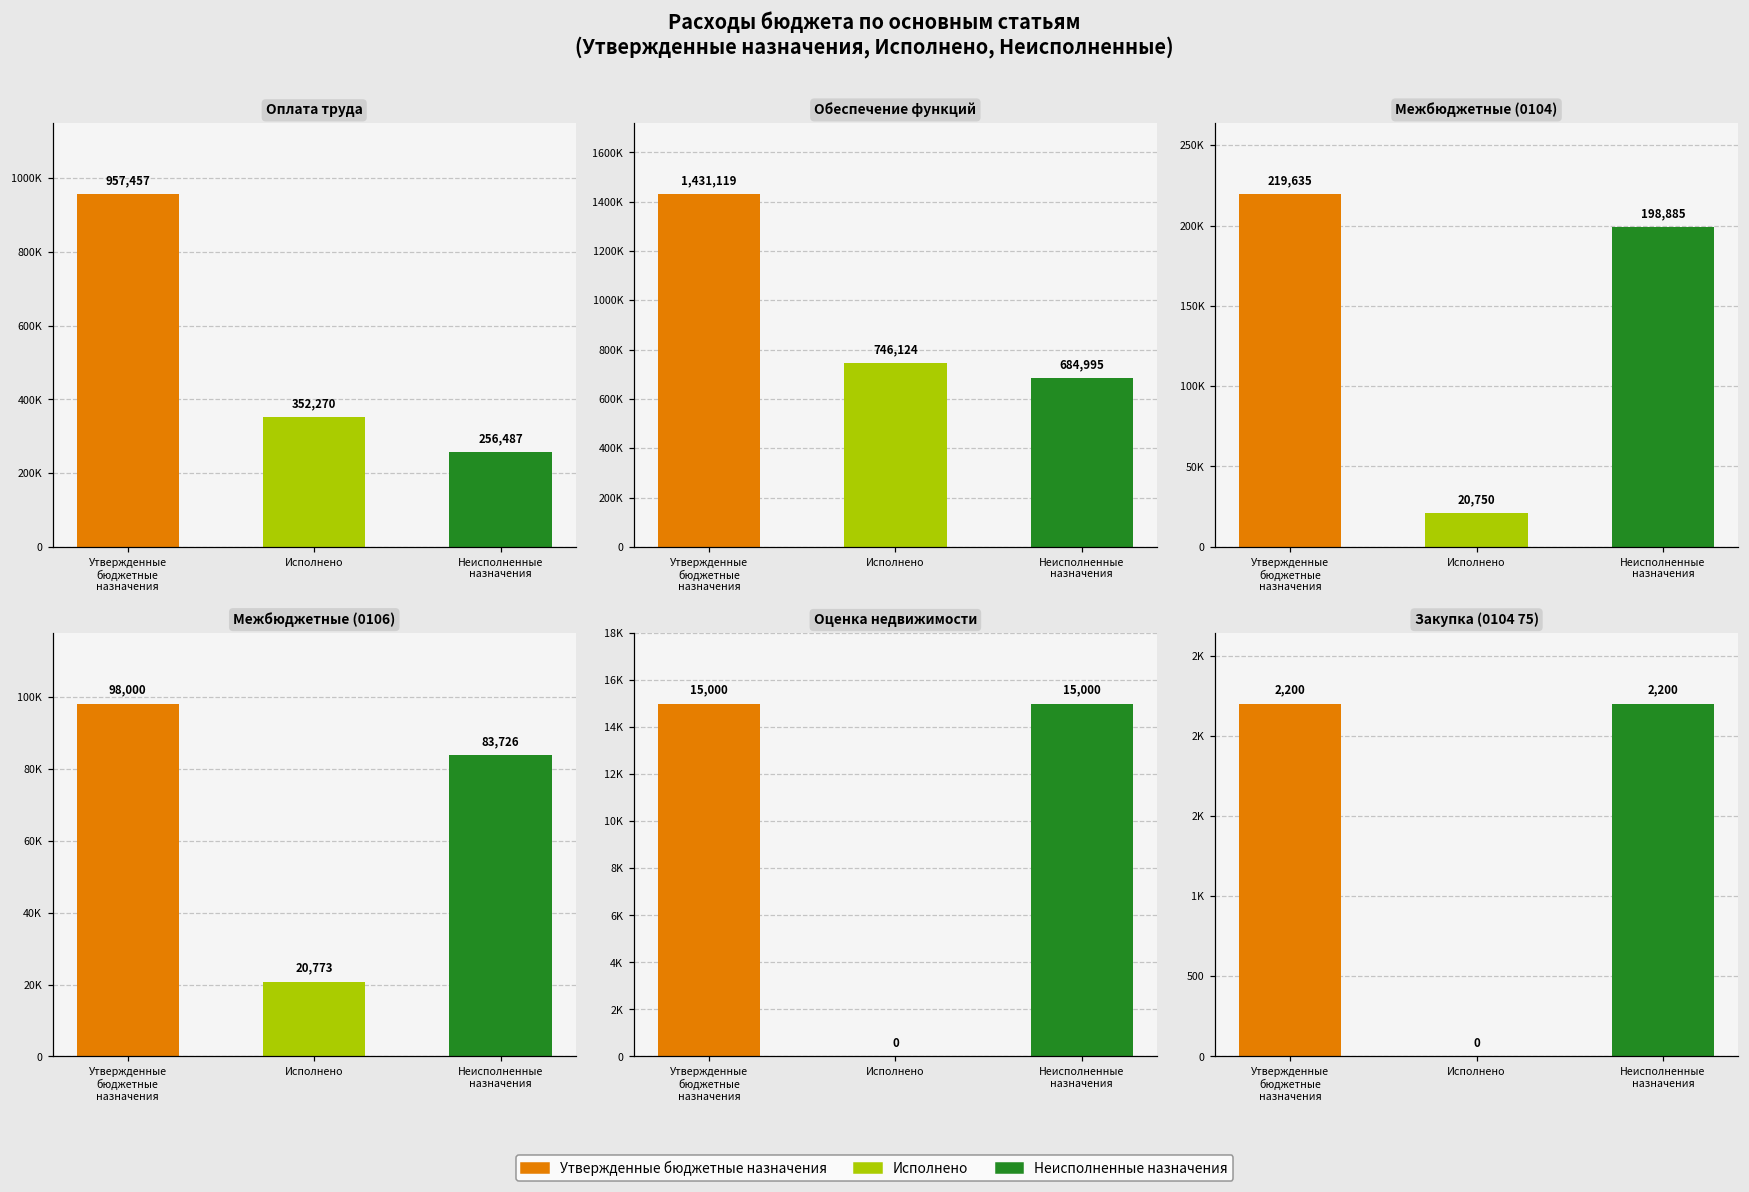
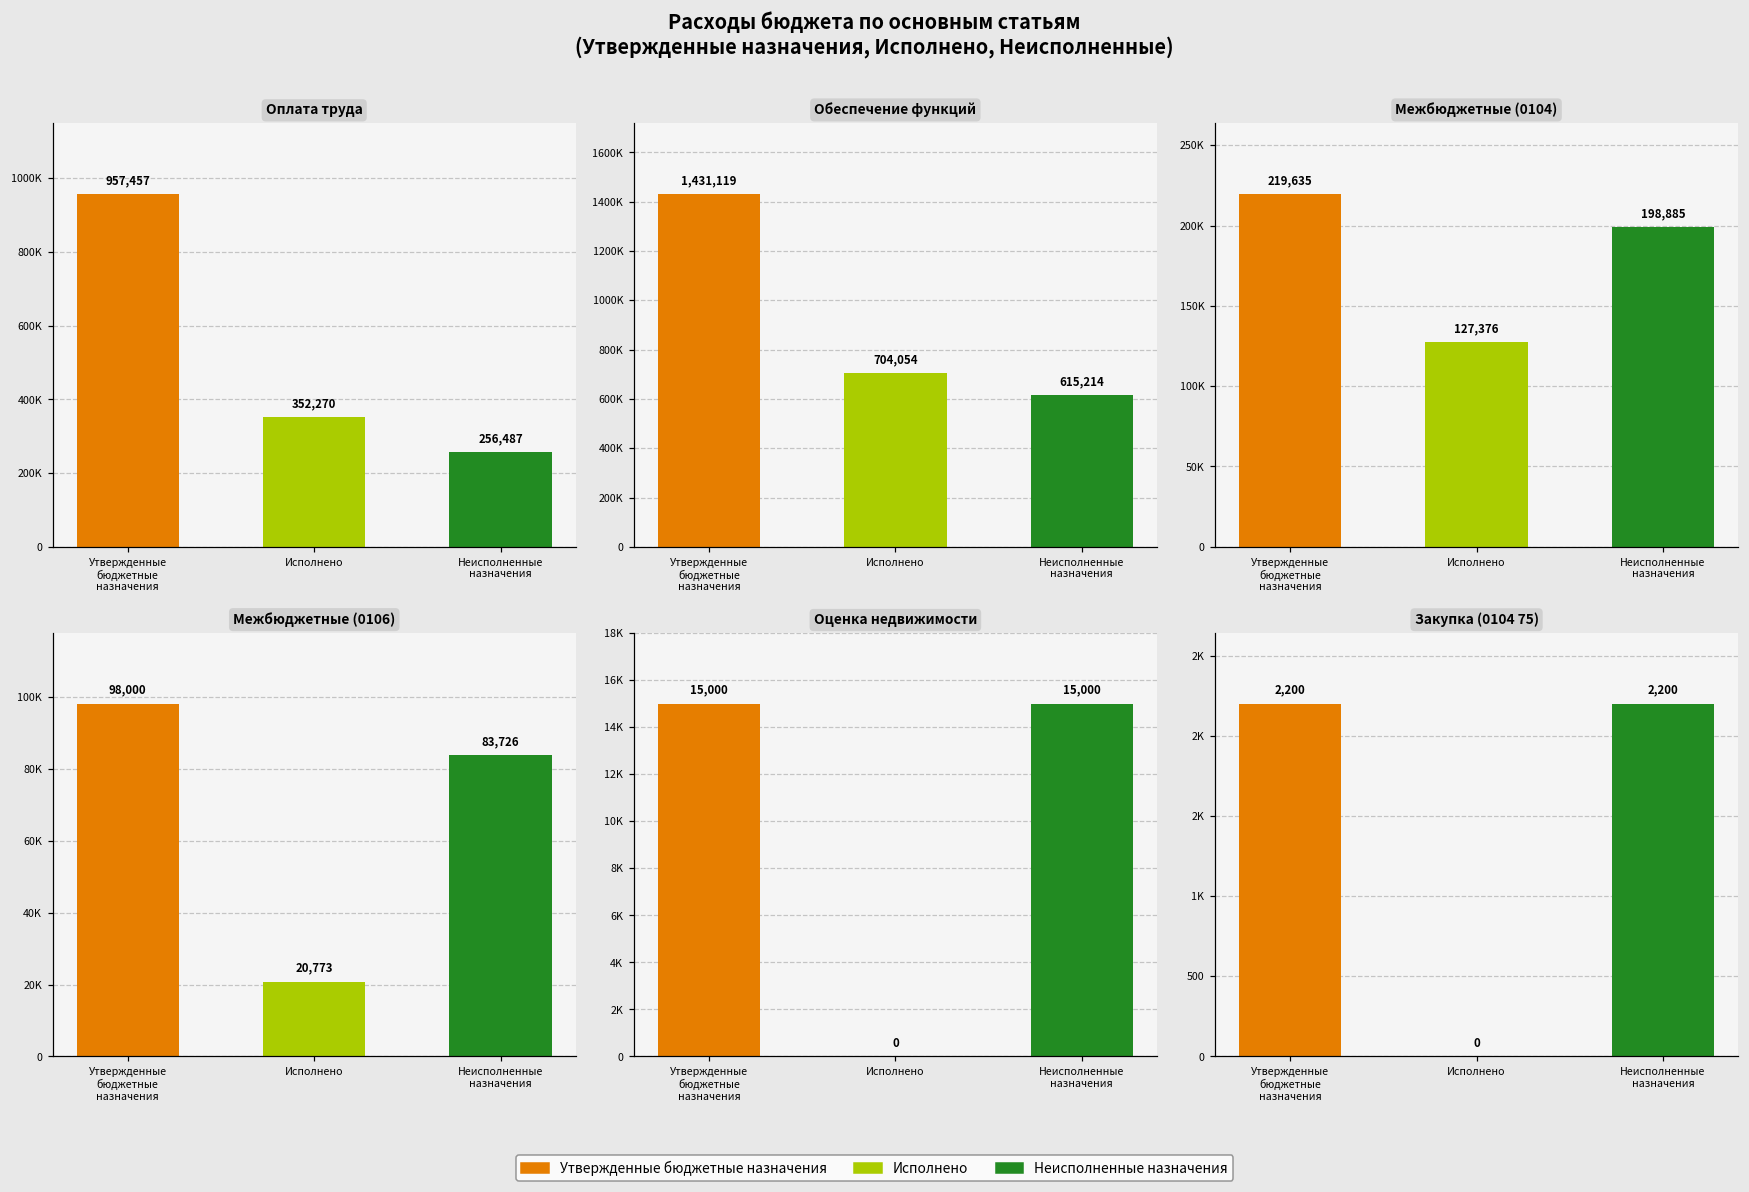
Обеспечение функций, Исполнено: 746,124 -> 704,054
Обеспечение функций, Неисполненные назначения: 684,995 -> 615,214
Межбюджетные (0104), Исполнено: 20,750 -> 127,376
